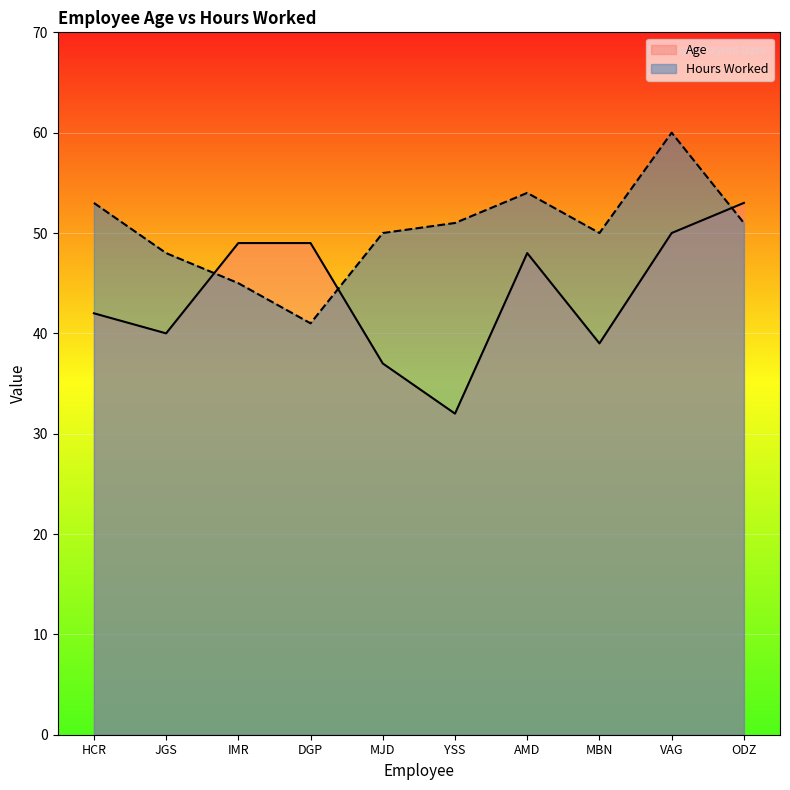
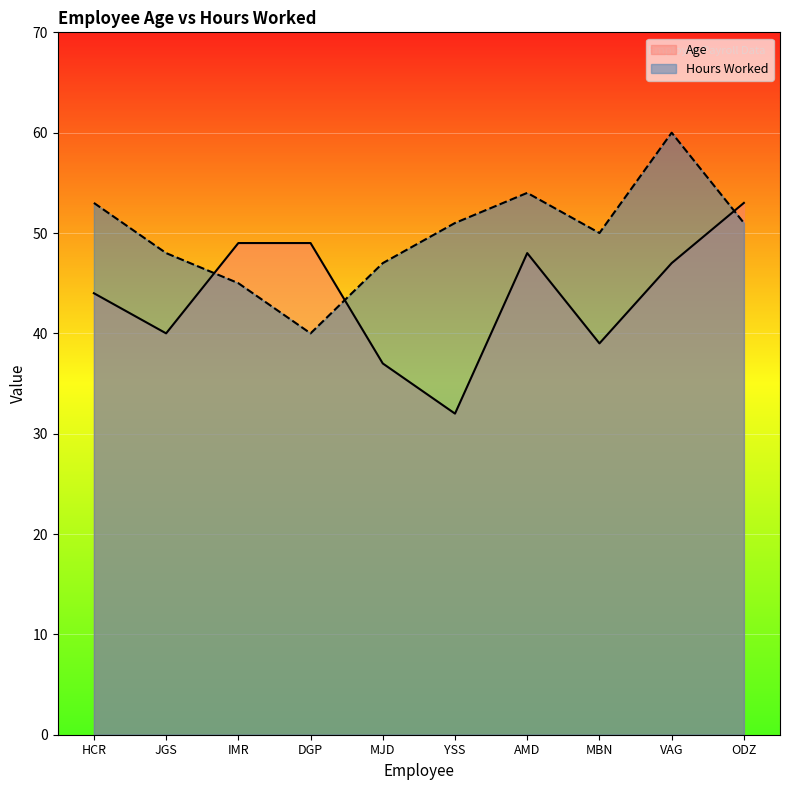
Age, HCR: 42 -> 44
Hours Worked, DGP: 41 -> 40
Hours Worked, MJD: 50 -> 47
Age, VAG: 50 -> 47
